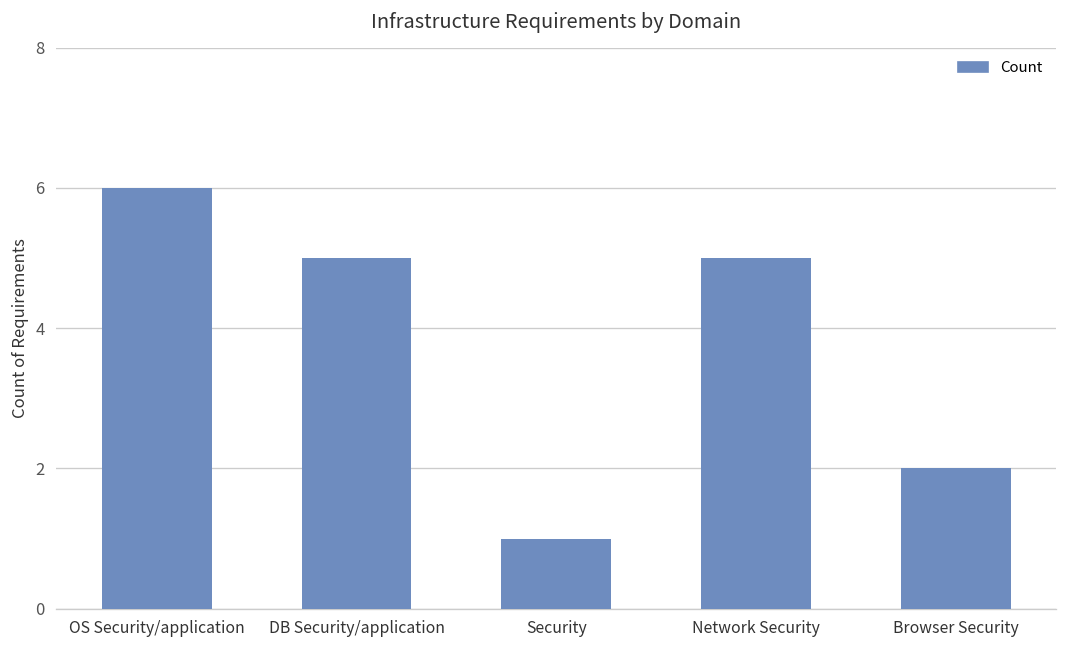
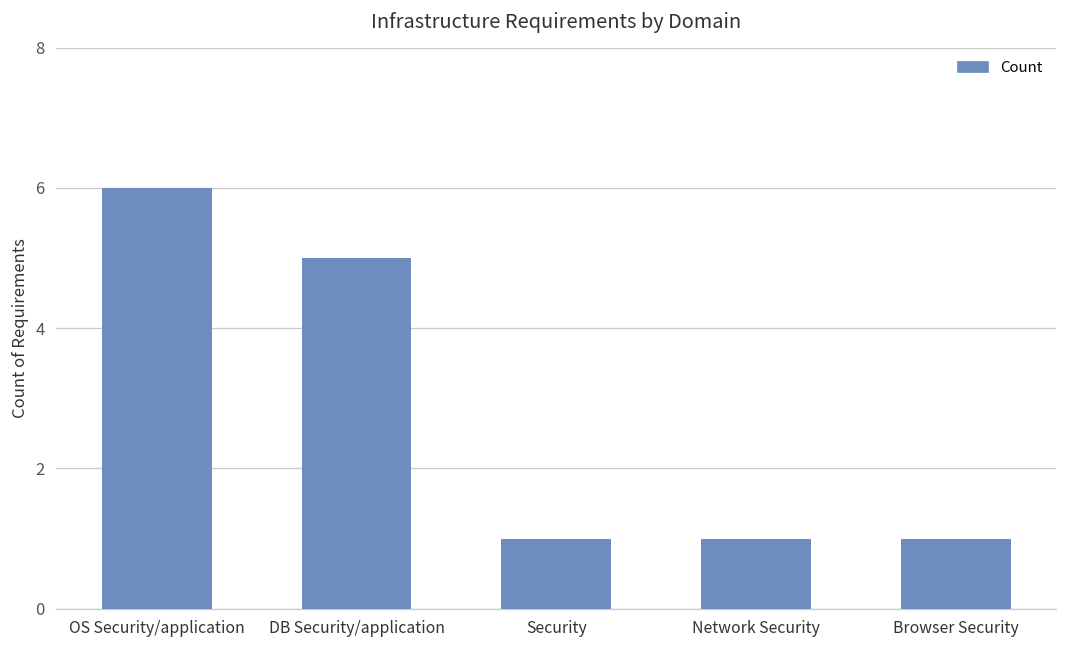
Network Security: 5 -> 1
Browser Security: 2 -> 1
